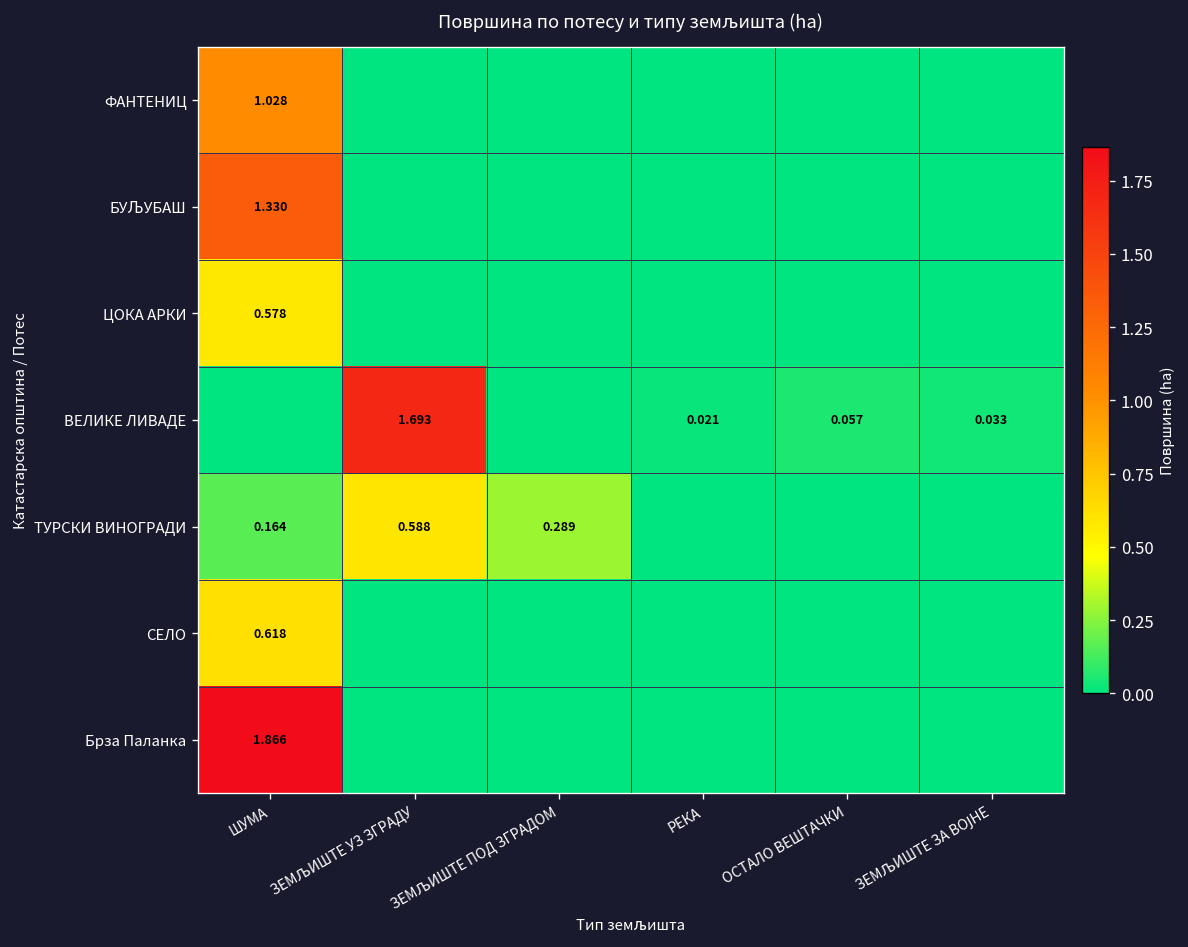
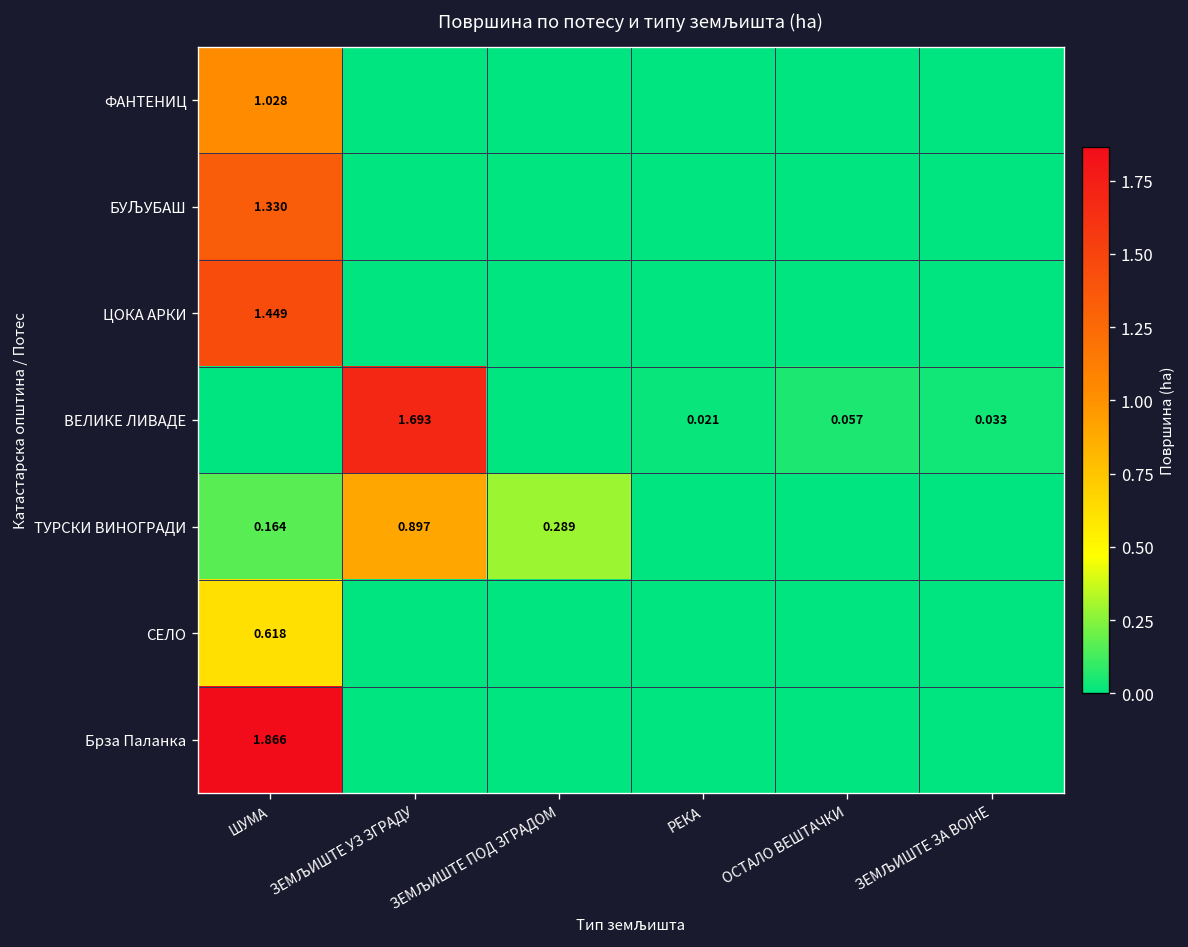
ЦОКА АРКИ, ШУМА: 0.578 -> 1.449
ТУРСКИ ВИНОГРАДИ, ЗЕМЉИШТЕ УЗ ЗГРАДУ: 0.588 -> 0.897
